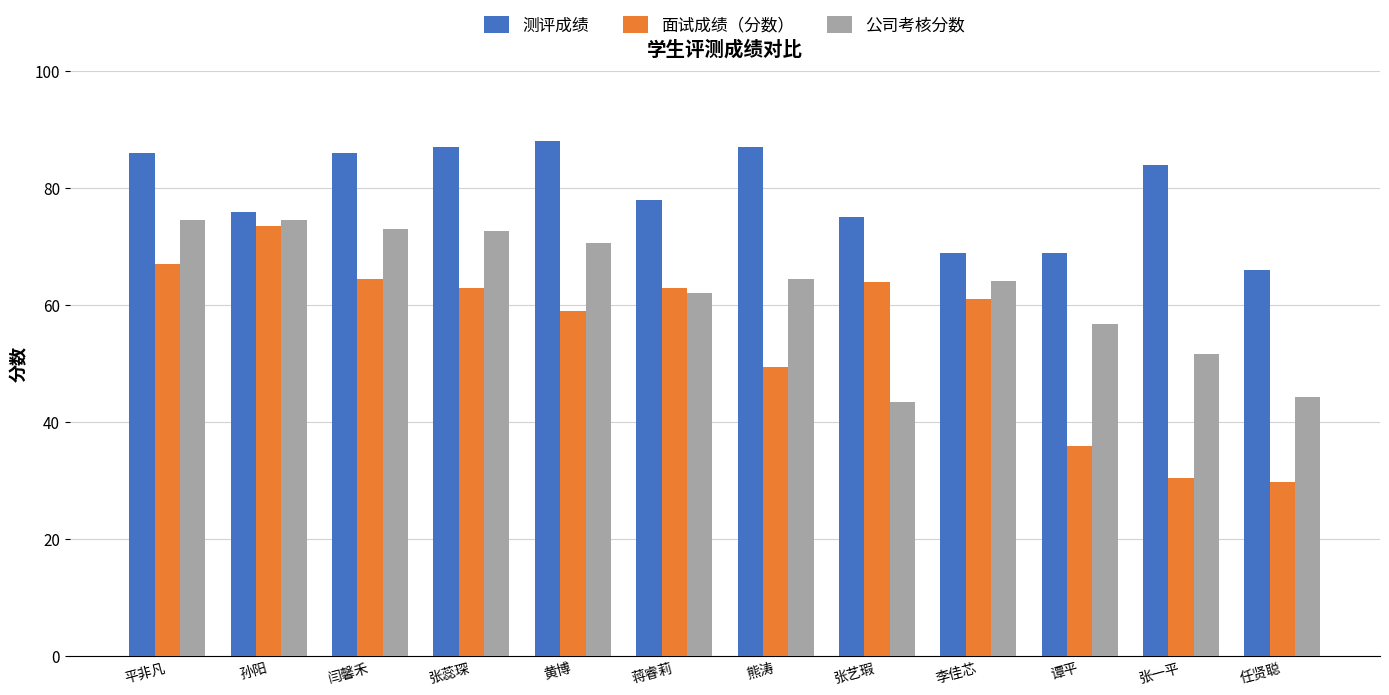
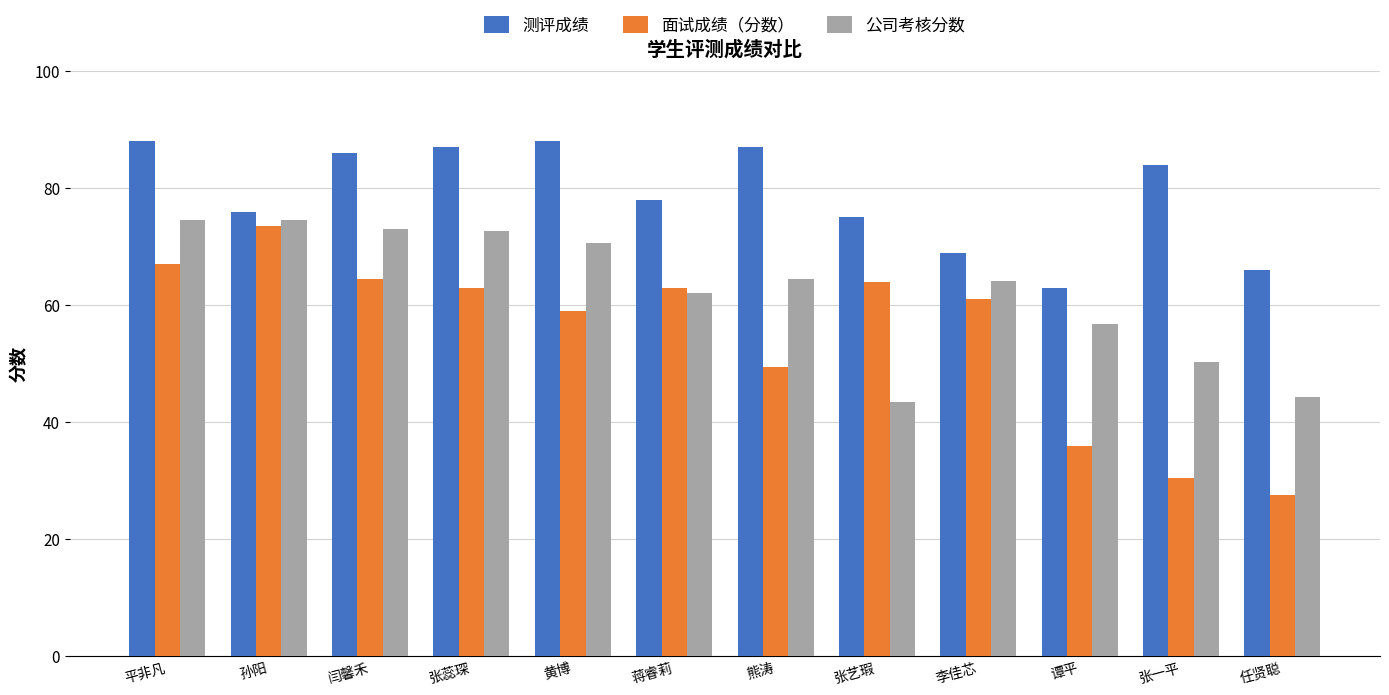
测评成绩, 平非凡: 86 -> 88
测评成绩, 谭平: 69 -> 63
公司考核分数, 张一平: 52 -> 50
面试成绩（分数）, 任贤聪: 30 -> 28
